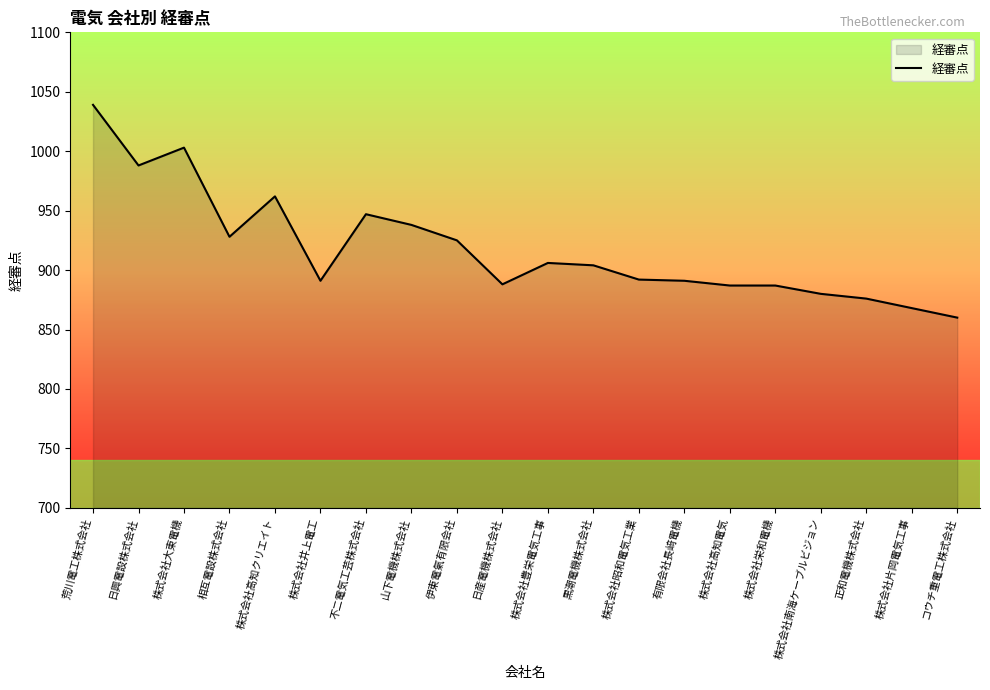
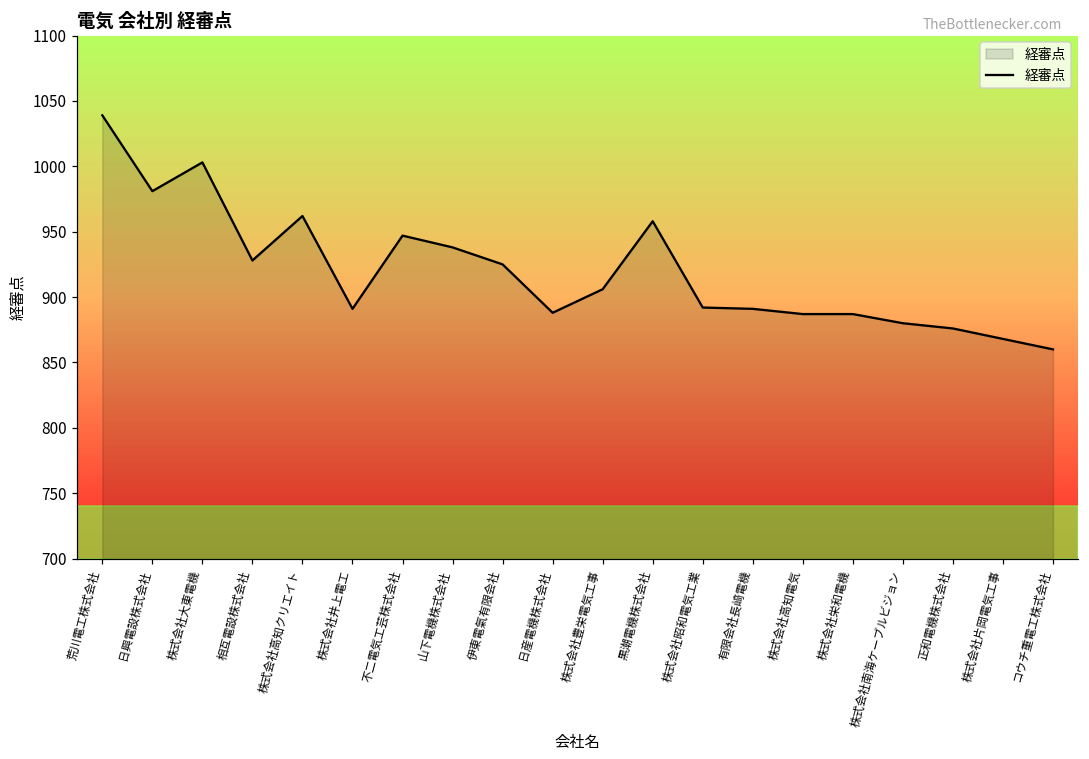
日興電設株式会社: 988 -> 981
黒潮電機株式会社: 904 -> 958
